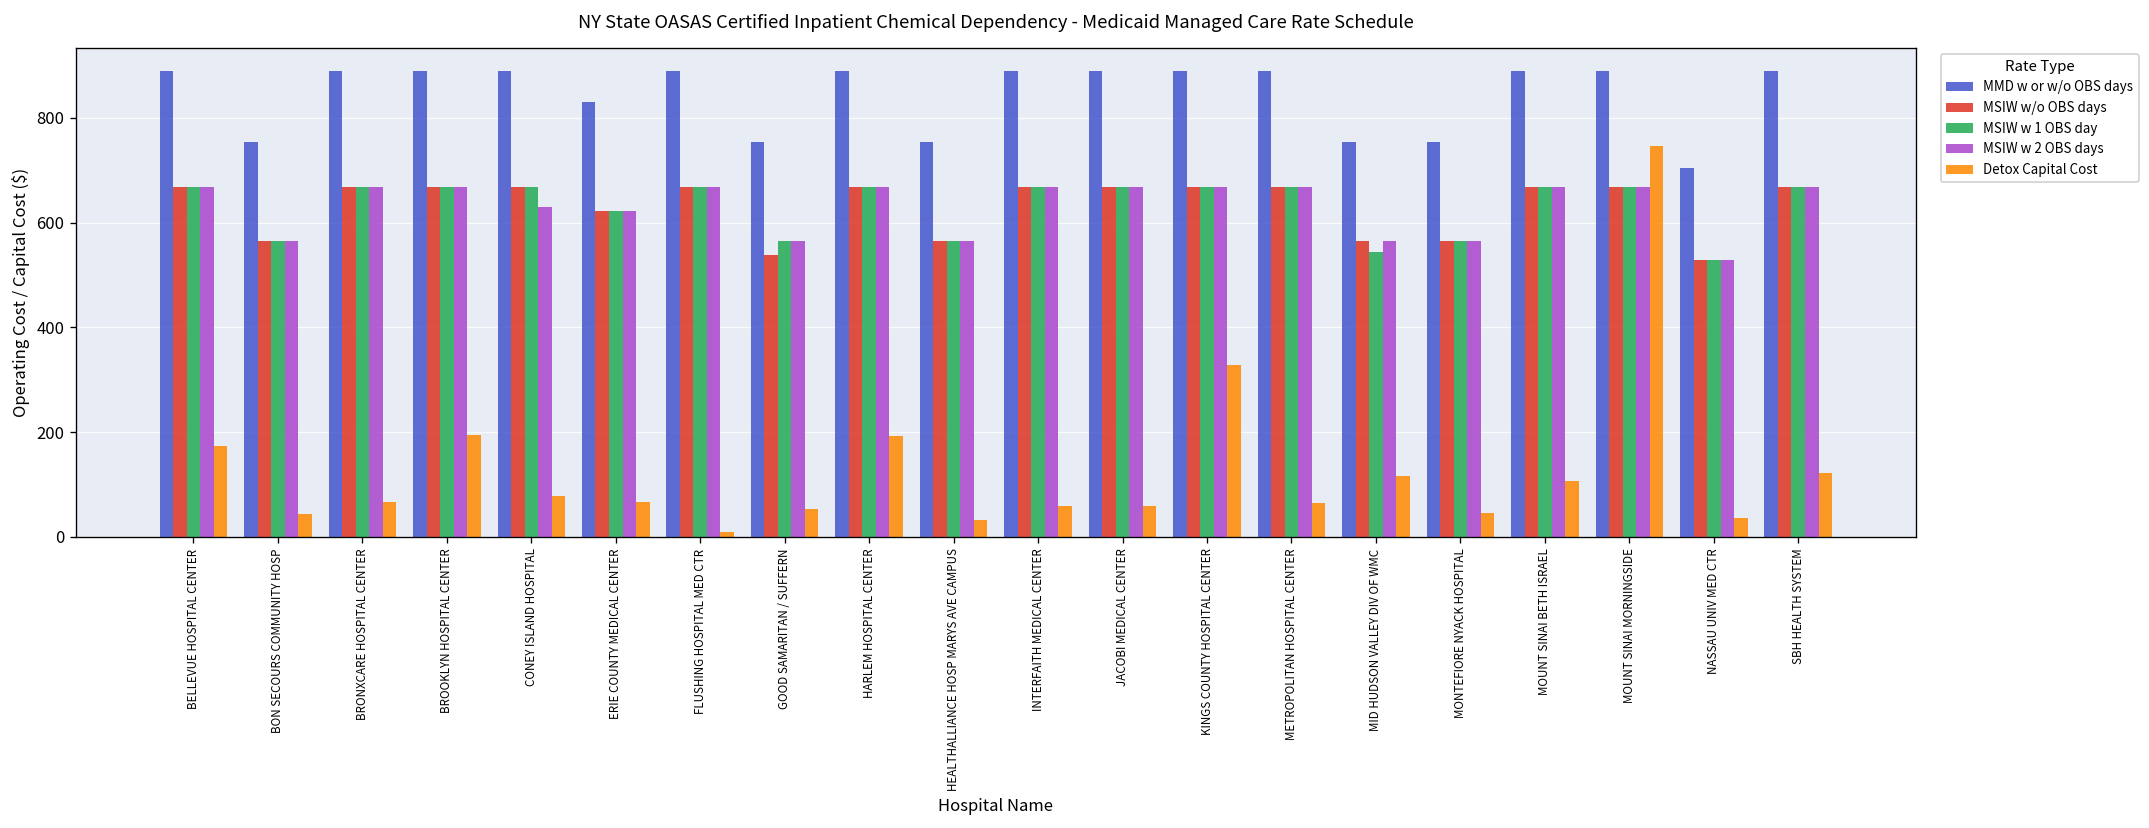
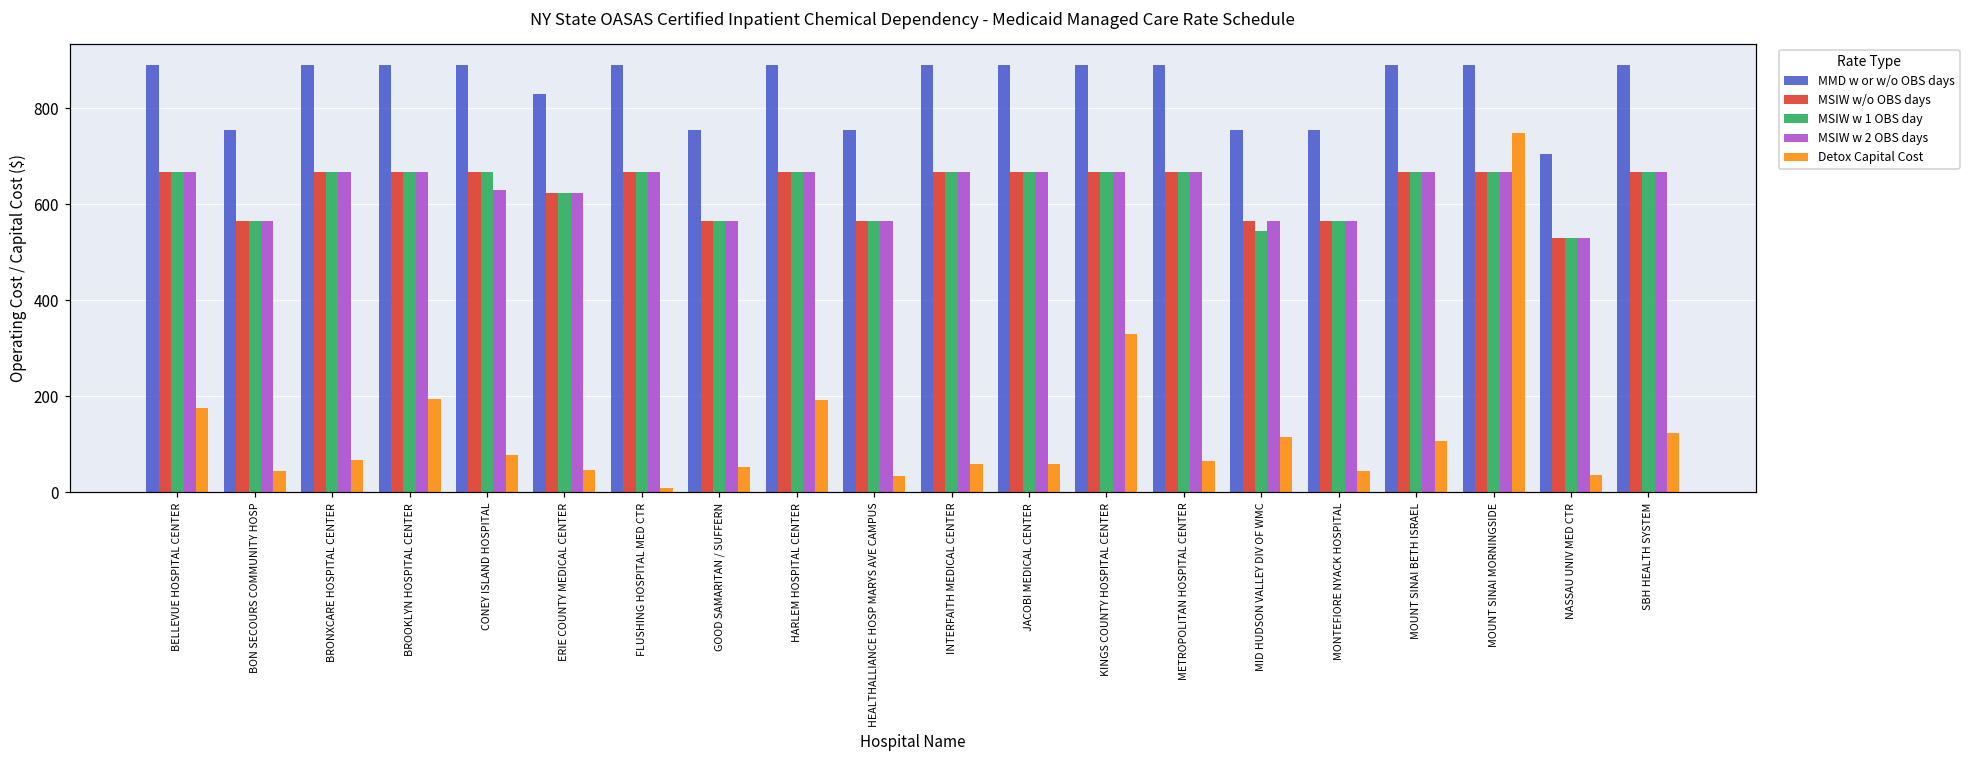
Detox Capital Cost, ERIE COUNTY MEDICAL CENTER: 70 -> 50
MSIW w/o OBS days, GOOD SAMARITAN / SUFFERN: 540 -> 570
